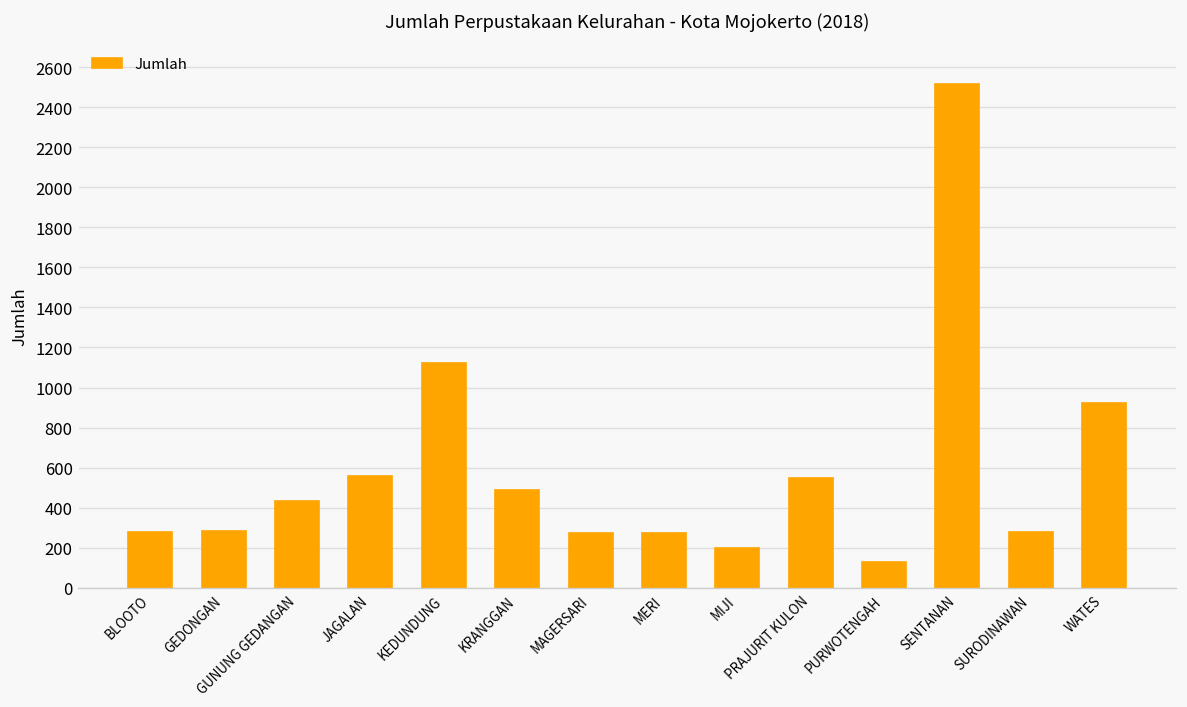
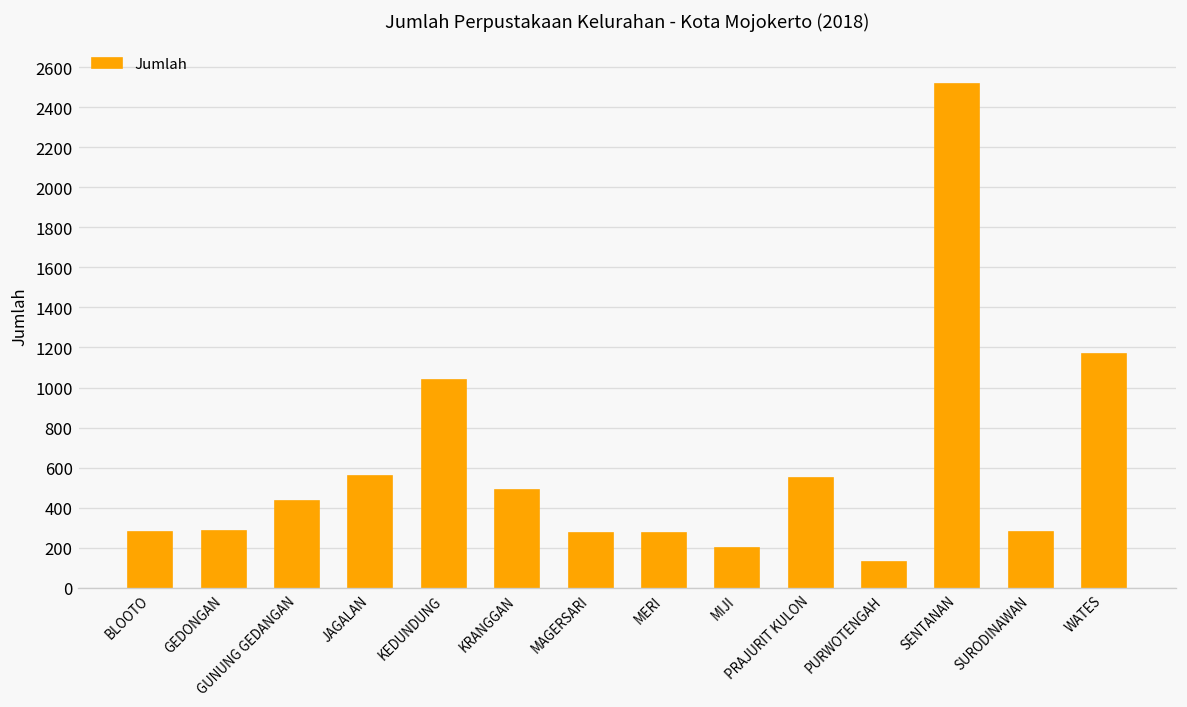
KEDUNDUNG: 1120 -> 1040
WATES: 920 -> 1170
